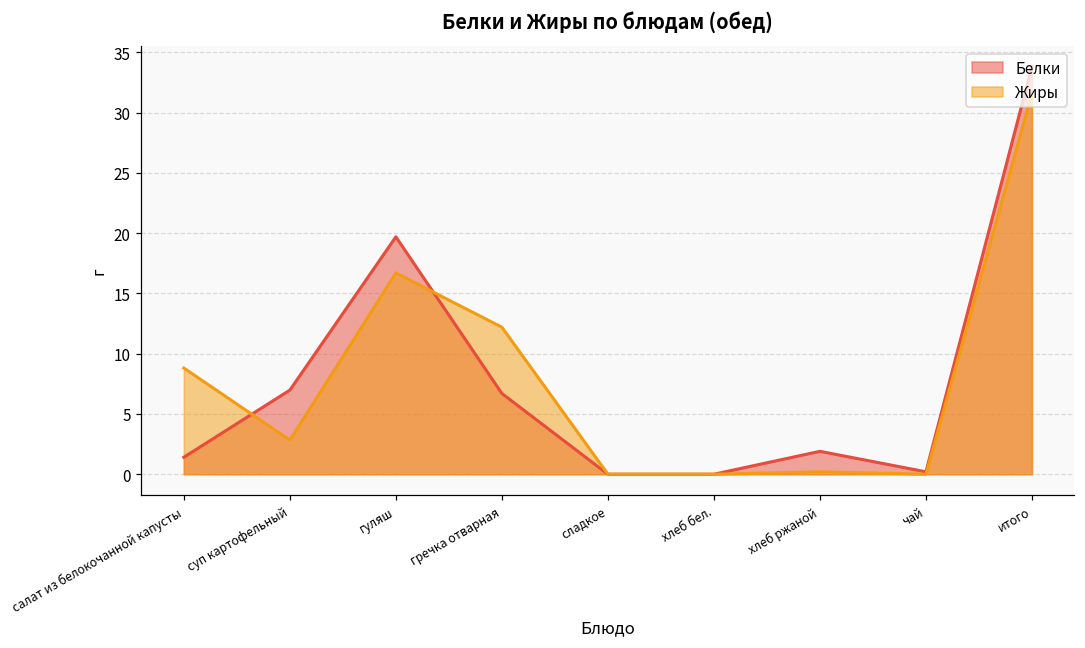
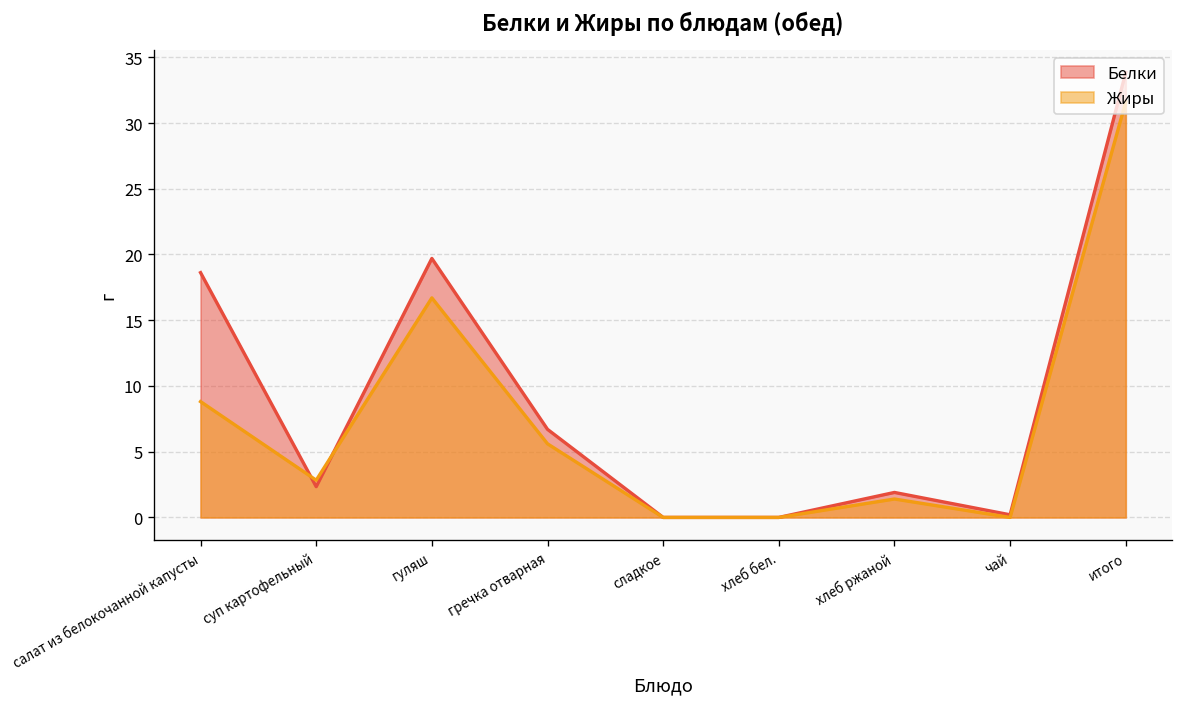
Белки, салат из белокочанной капусты: 1.4 -> 18.6
Белки, суп картофельный: 7.0 -> 2.3
Жиры, гречка отварная: 12.2 -> 5.6
Жиры, хлеб ржаной: 0.2 -> 1.4
